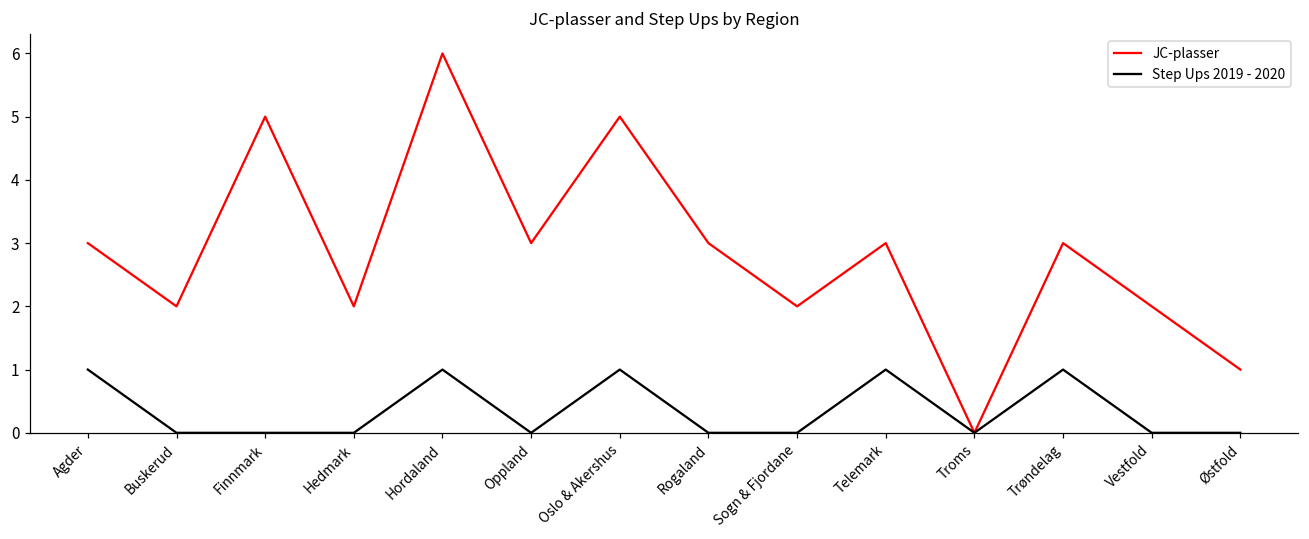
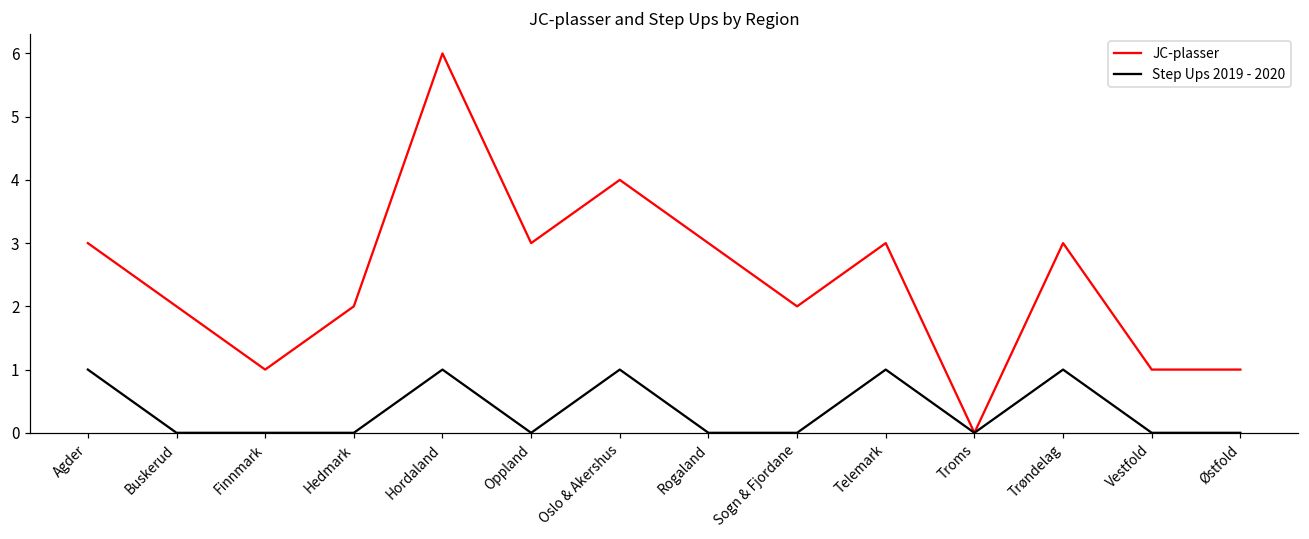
JC-plasser, Finnmark: 5 -> 1
JC-plasser, Oslo & Akershus: 5 -> 4
JC-plasser, Vestfold: 2 -> 1
